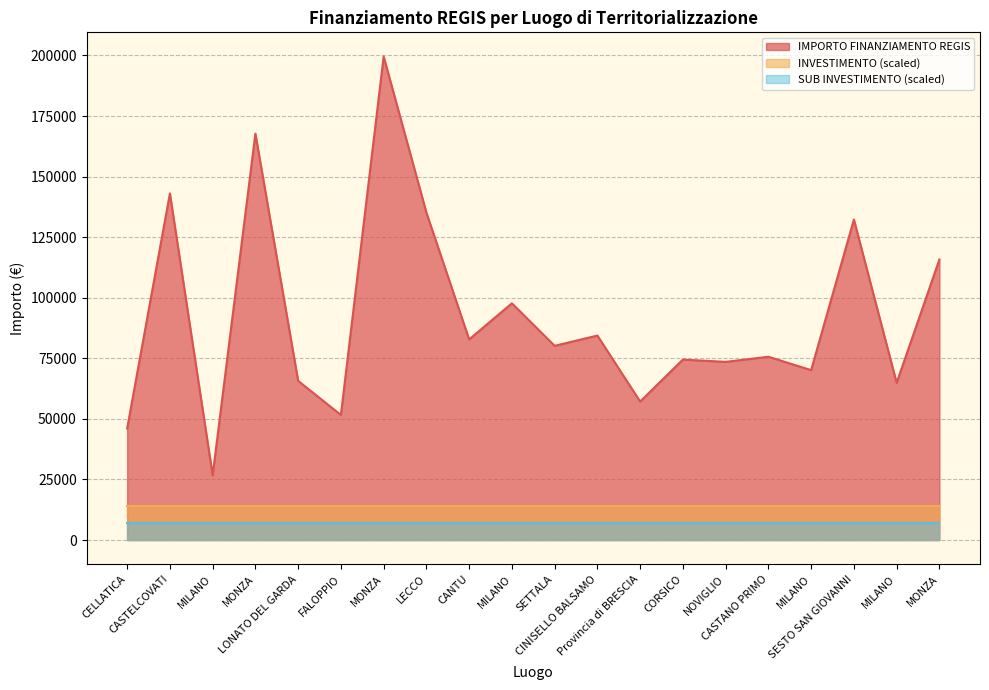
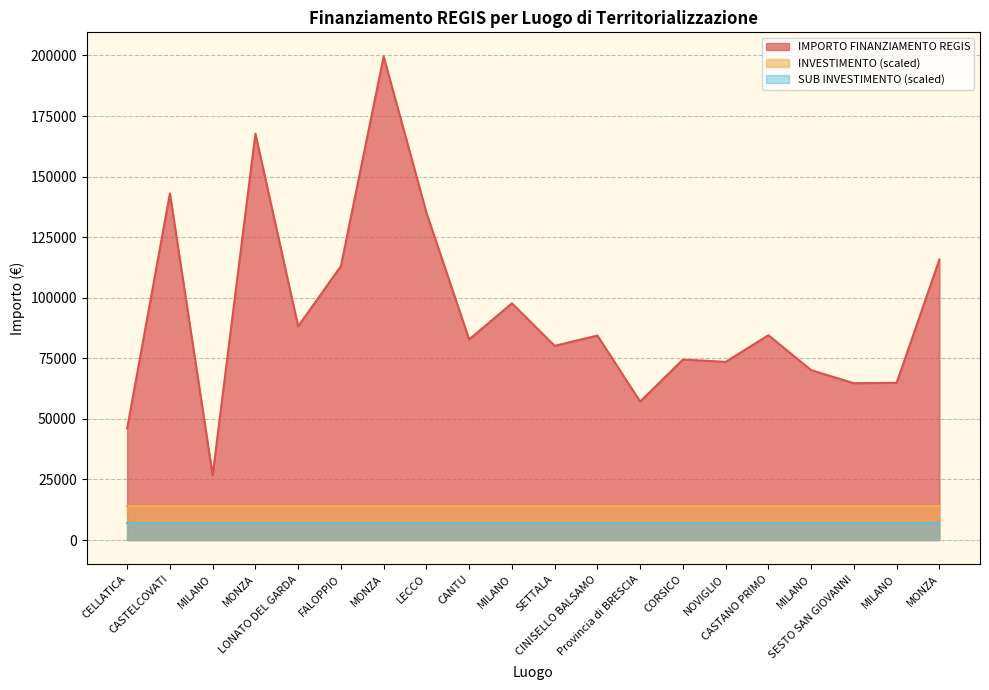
IMPORTO FINANZIAMENTO REGIS, LONATO DEL GARDA: 66000 -> 88000
IMPORTO FINANZIAMENTO REGIS, FALOPPIO: 52000 -> 113000
IMPORTO FINANZIAMENTO REGIS, CASTANO PRIMO: 76000 -> 85000
IMPORTO FINANZIAMENTO REGIS, SESTO SAN GIOVANNI: 132000 -> 65000
